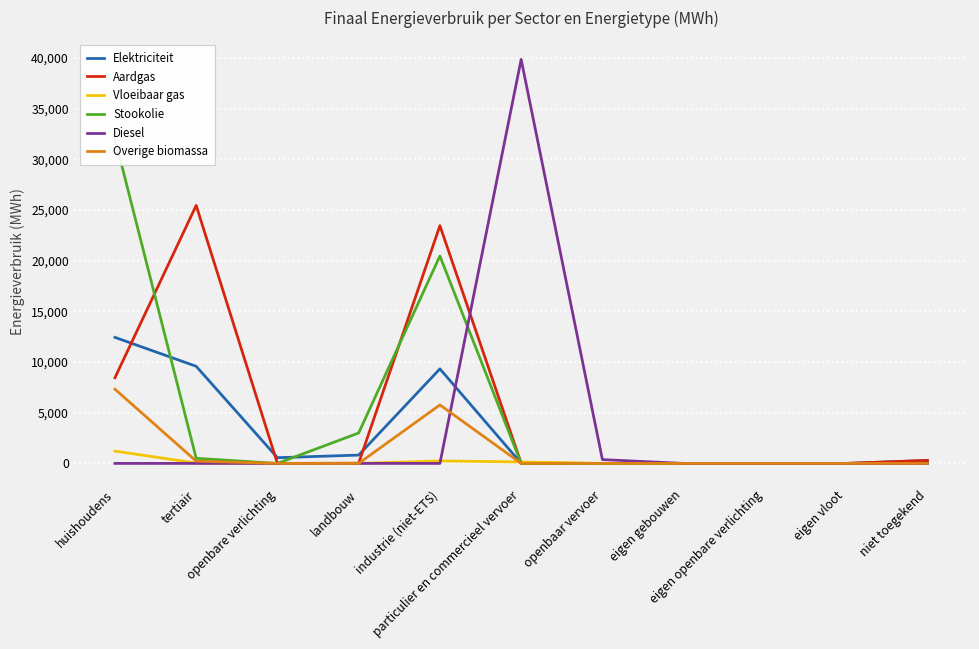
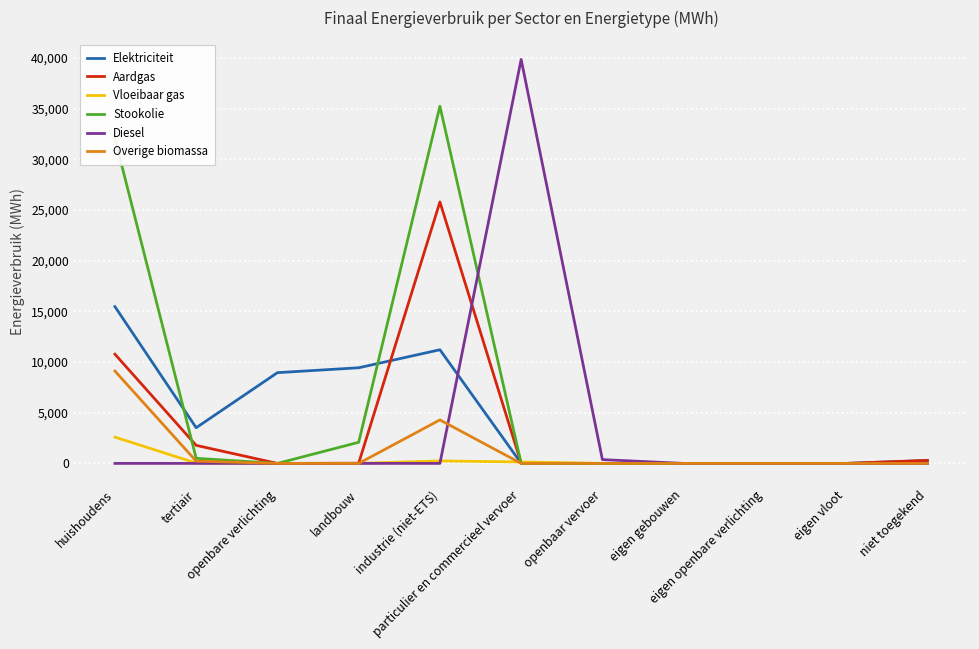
Elektriciteit, huishoudens: 12,000 -> 15,000
Aardgas, huishoudens: 8,000 -> 11,000
Vloeibaar gas, huishoudens: 1,000 -> 3,000
Overige biomassa, huishoudens: 7,000 -> 9,000
Elektriciteit, tertiair: 10,000 -> 4,000
Aardgas, tertiair: 25,000 -> 2,000
Elektriciteit, openbare verlichting: 1,000 -> 9,000
Elektriciteit, landbouw: 1,000 -> 9,000
Stookolie, landbouw: 3,000 -> 2,000
Elektriciteit, industrie (niet-ETS): 9,000 -> 11,000
Aardgas, industrie (niet-ETS): 23,000 -> 26,000
Stookolie, industrie (niet-ETS): 20,000 -> 35,000
Overige biomassa, industrie (niet-ETS): 6,000 -> 4,000
